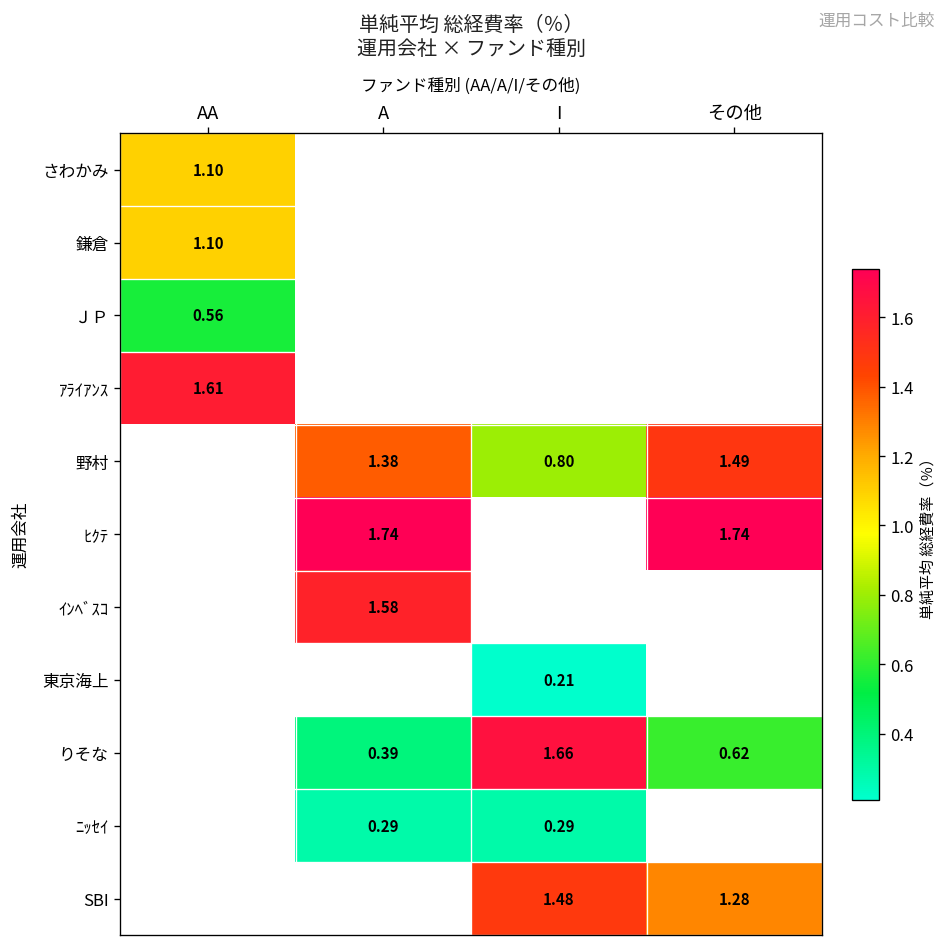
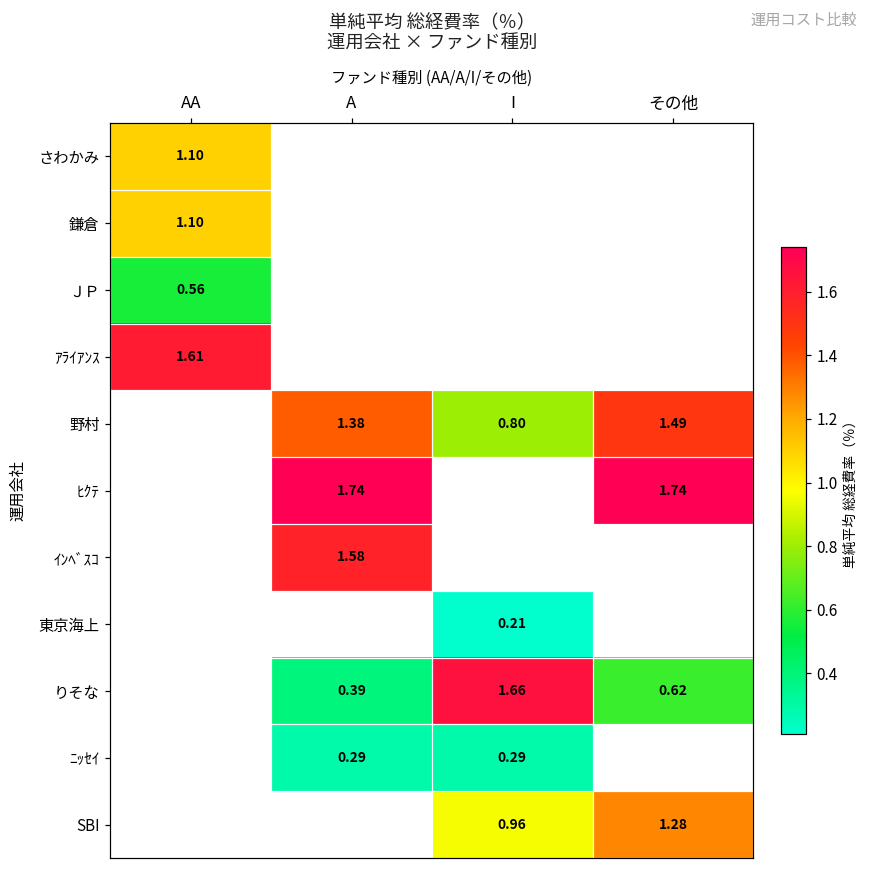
SBI, I: 1.48 -> 0.96
